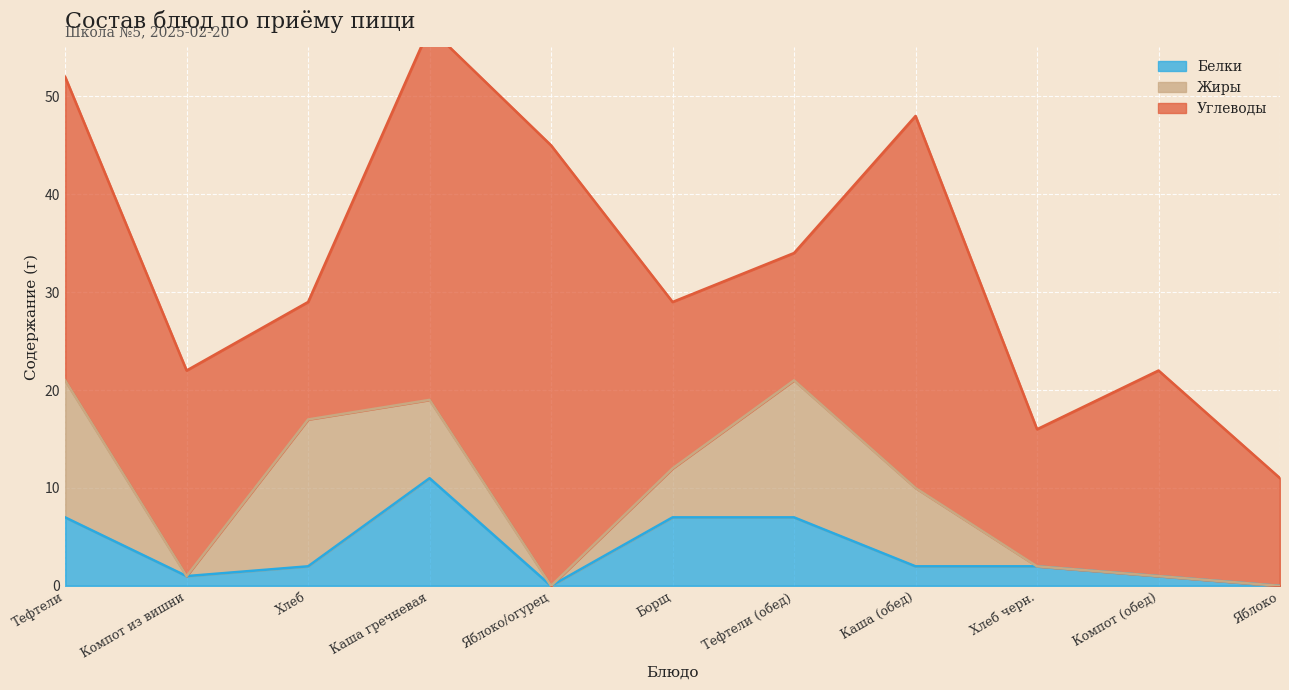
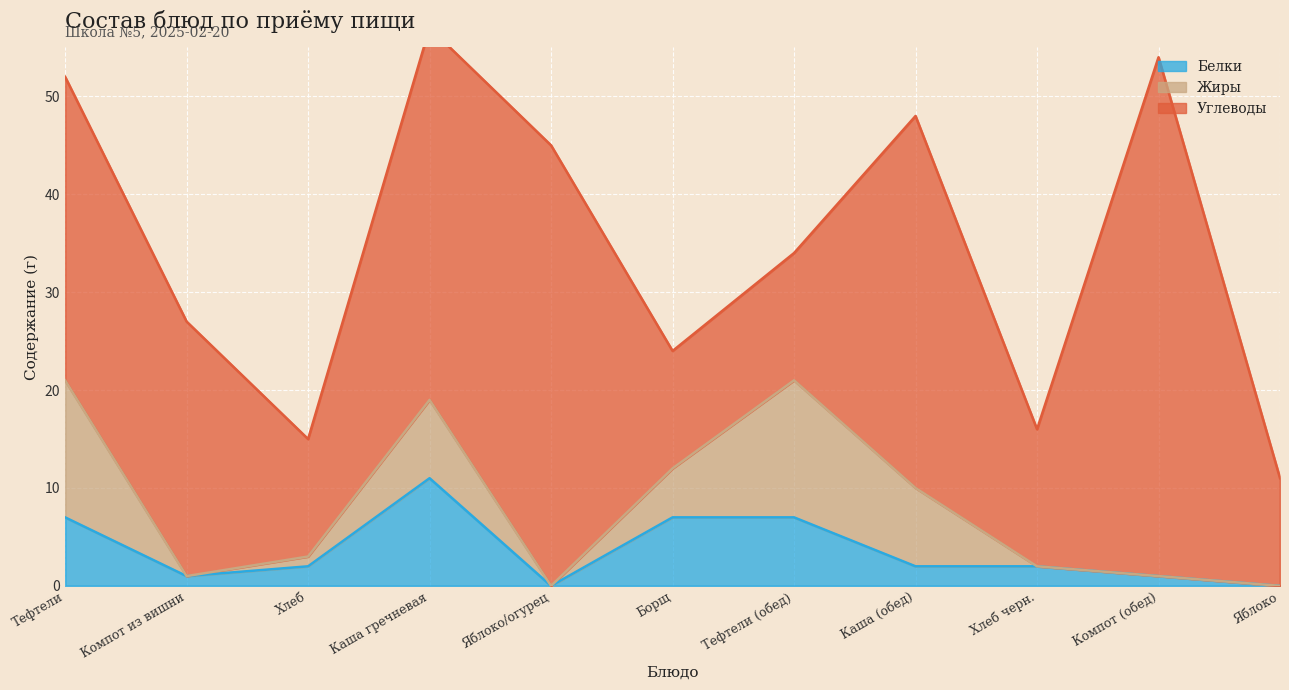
Углеводы, Компот из вишни: 21 -> 26
Жиры, Хлеб: 15 -> 1
Углеводы, Борщ: 17 -> 12
Углеводы, Компот (обед): 21 -> 53
